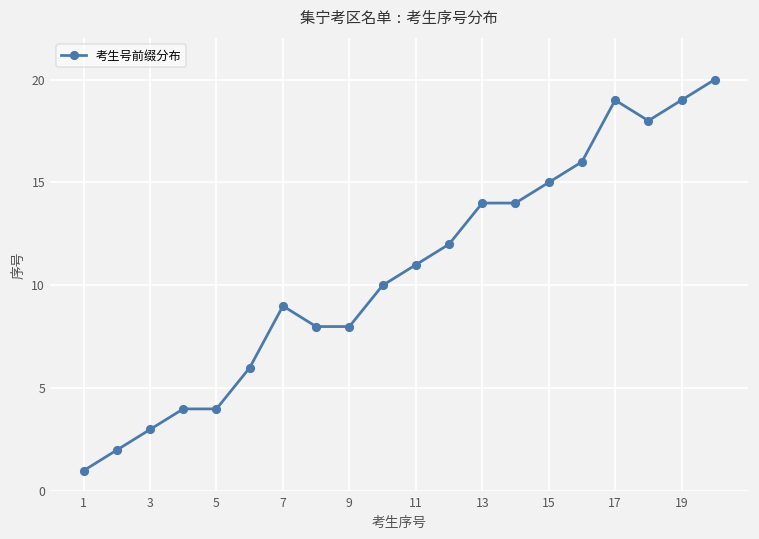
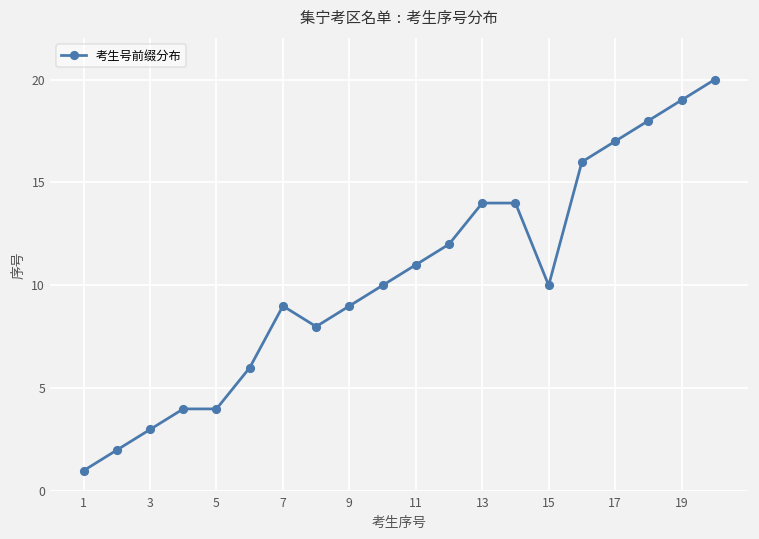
9: 8 -> 9
15: 15 -> 10
17: 19 -> 17
